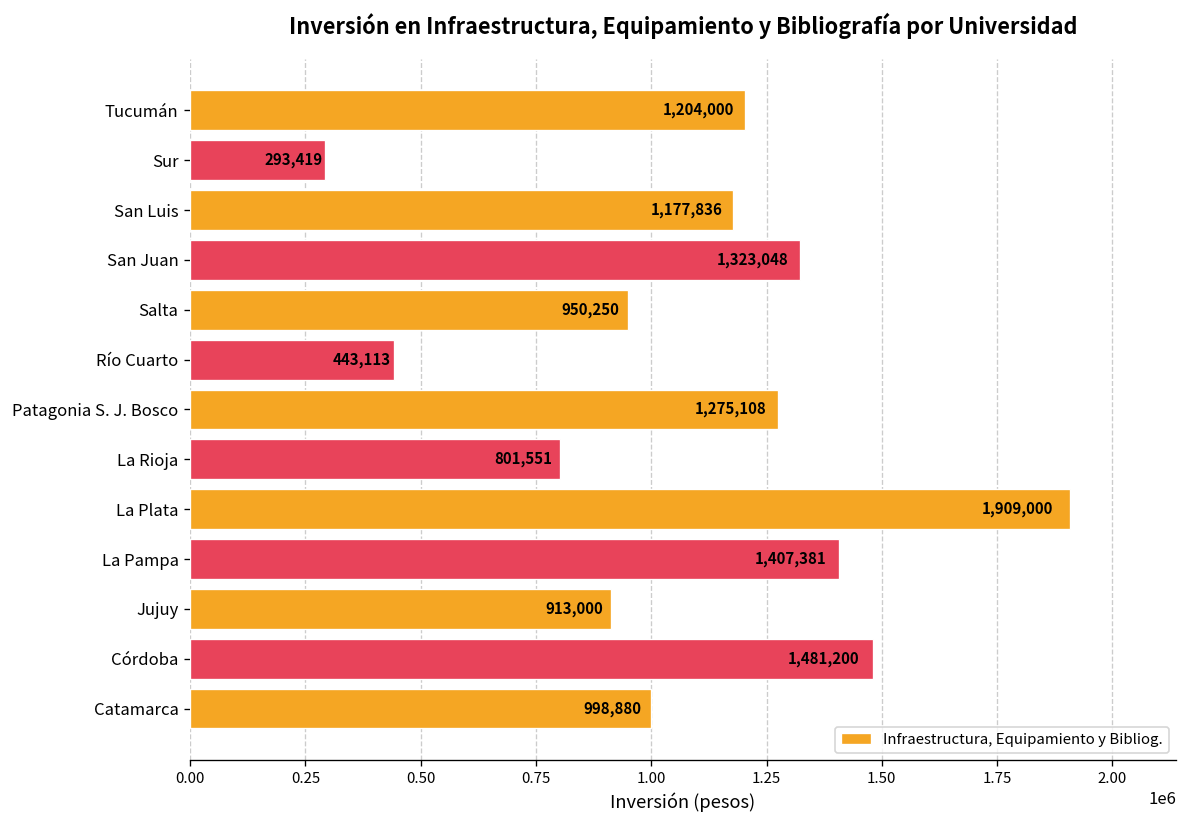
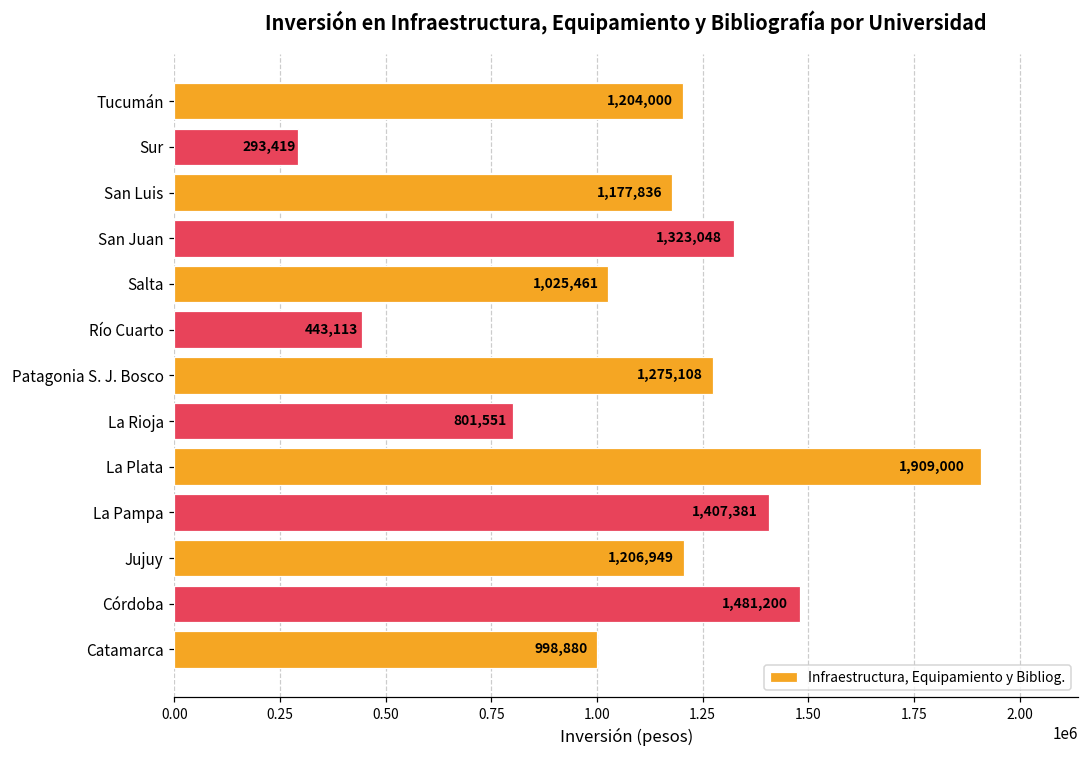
Salta: 950,250 -> 1,025,461
Jujuy: 913,000 -> 1,206,949
